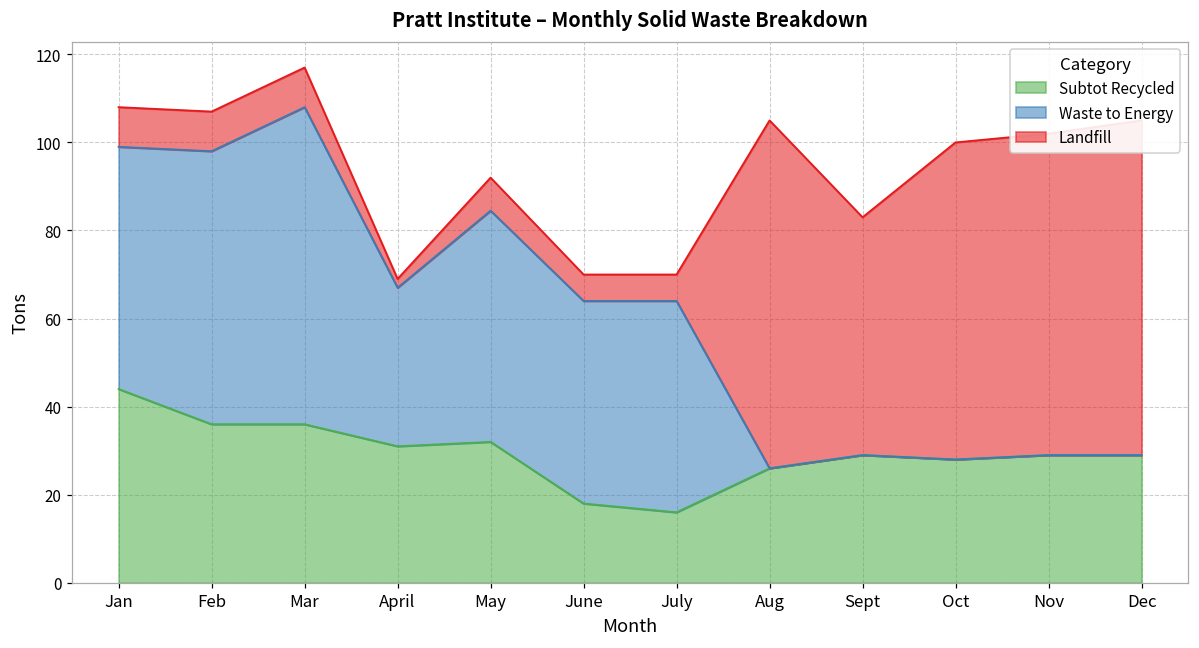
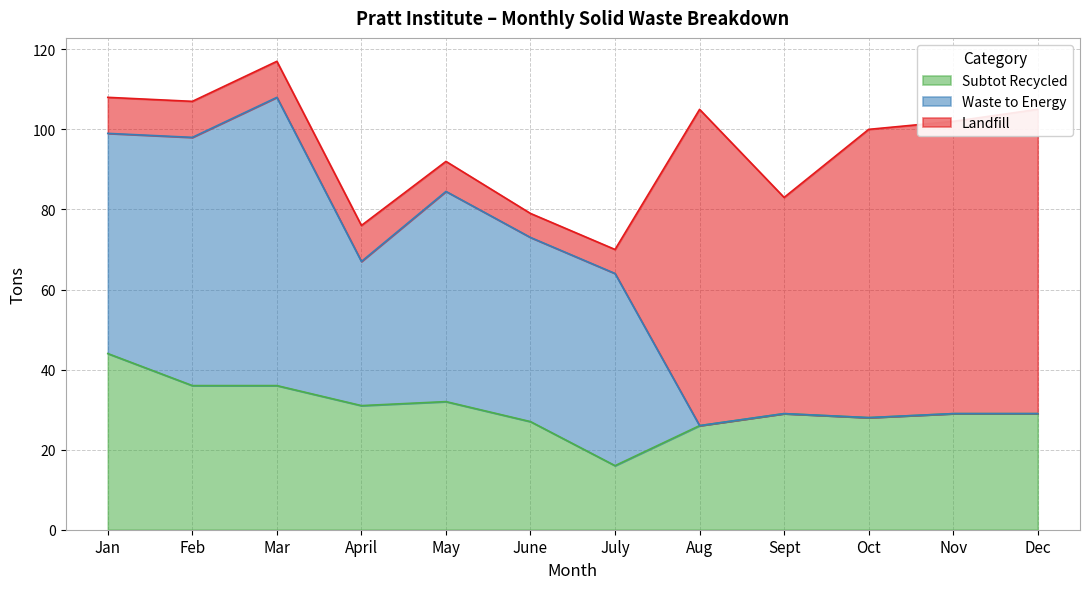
Landfill, April: 2 -> 9
Subtot Recycled, June: 18 -> 27
